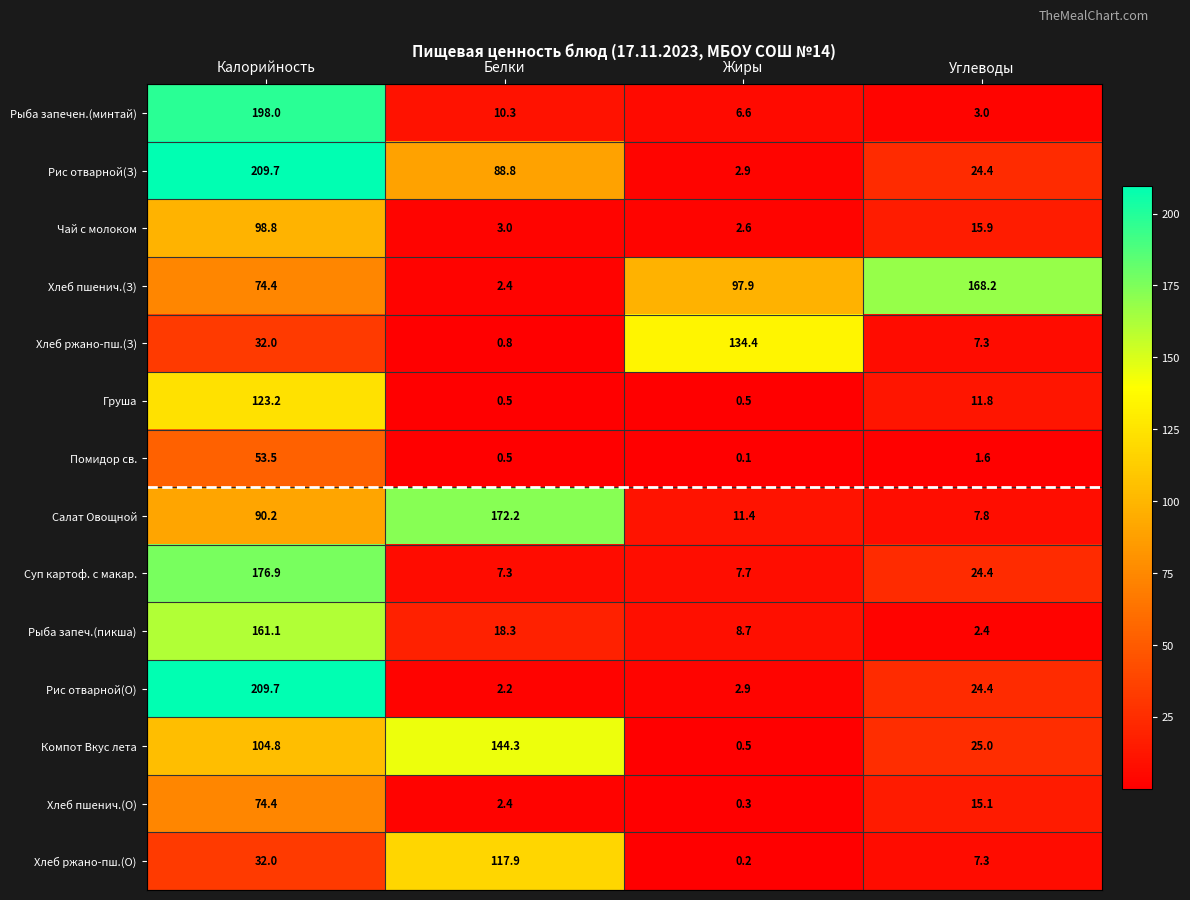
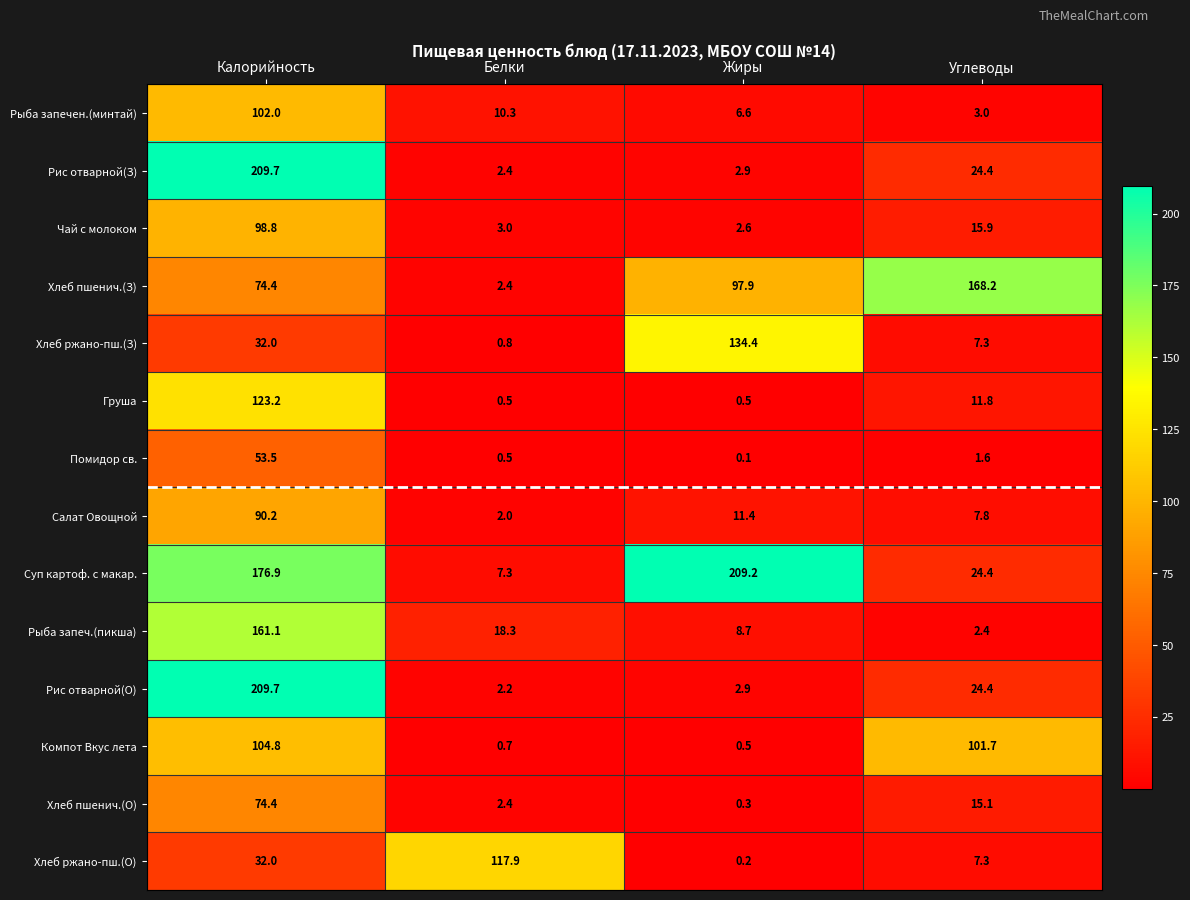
Рыба запечен.(минтай), Калорийность: 198.0 -> 102.0
Рис отварной(З), Белки: 88.8 -> 2.4
Салат Овощной, Белки: 172.2 -> 2.0
Суп картоф. с макар., Жиры: 7.7 -> 209.2
Компот Вкус лета, Белки: 144.3 -> 0.7
Компот Вкус лета, Углеводы: 25.0 -> 101.7
